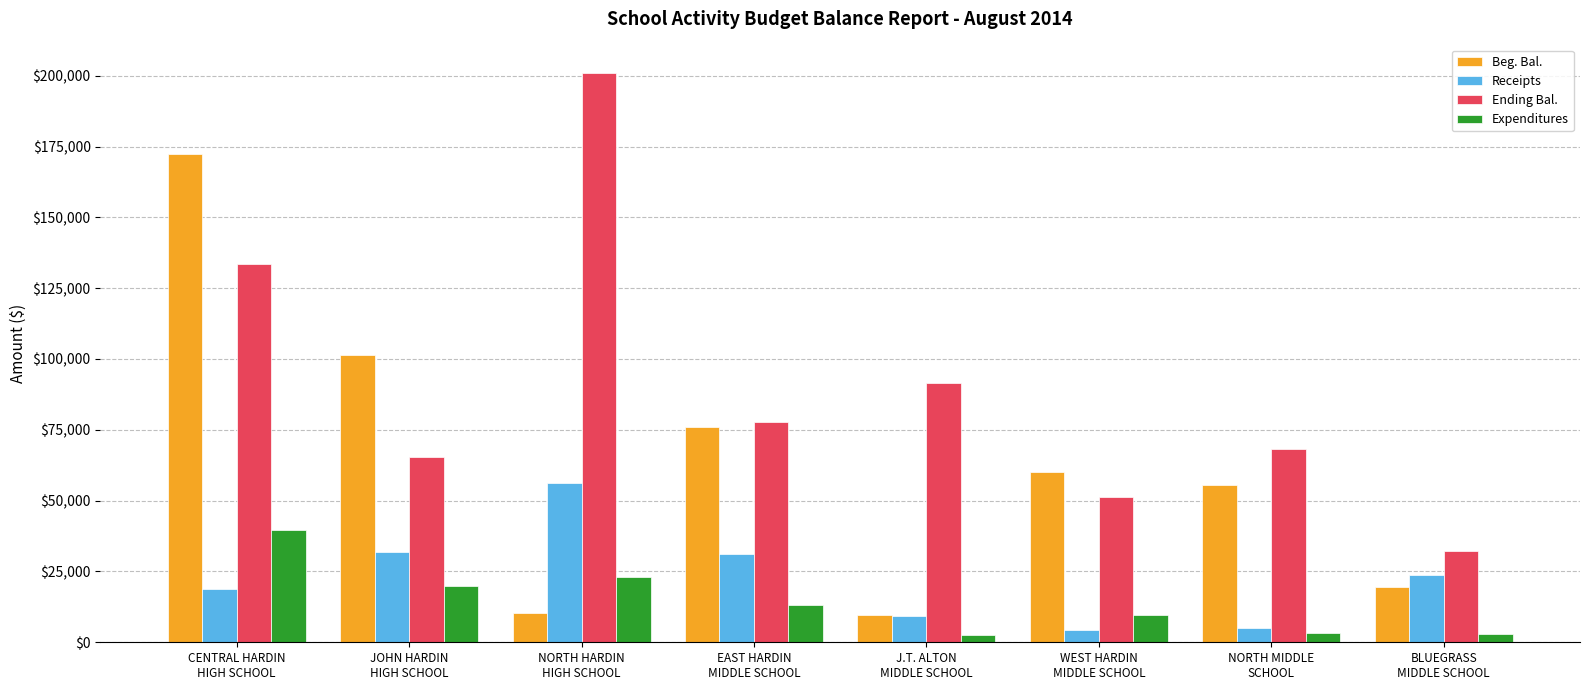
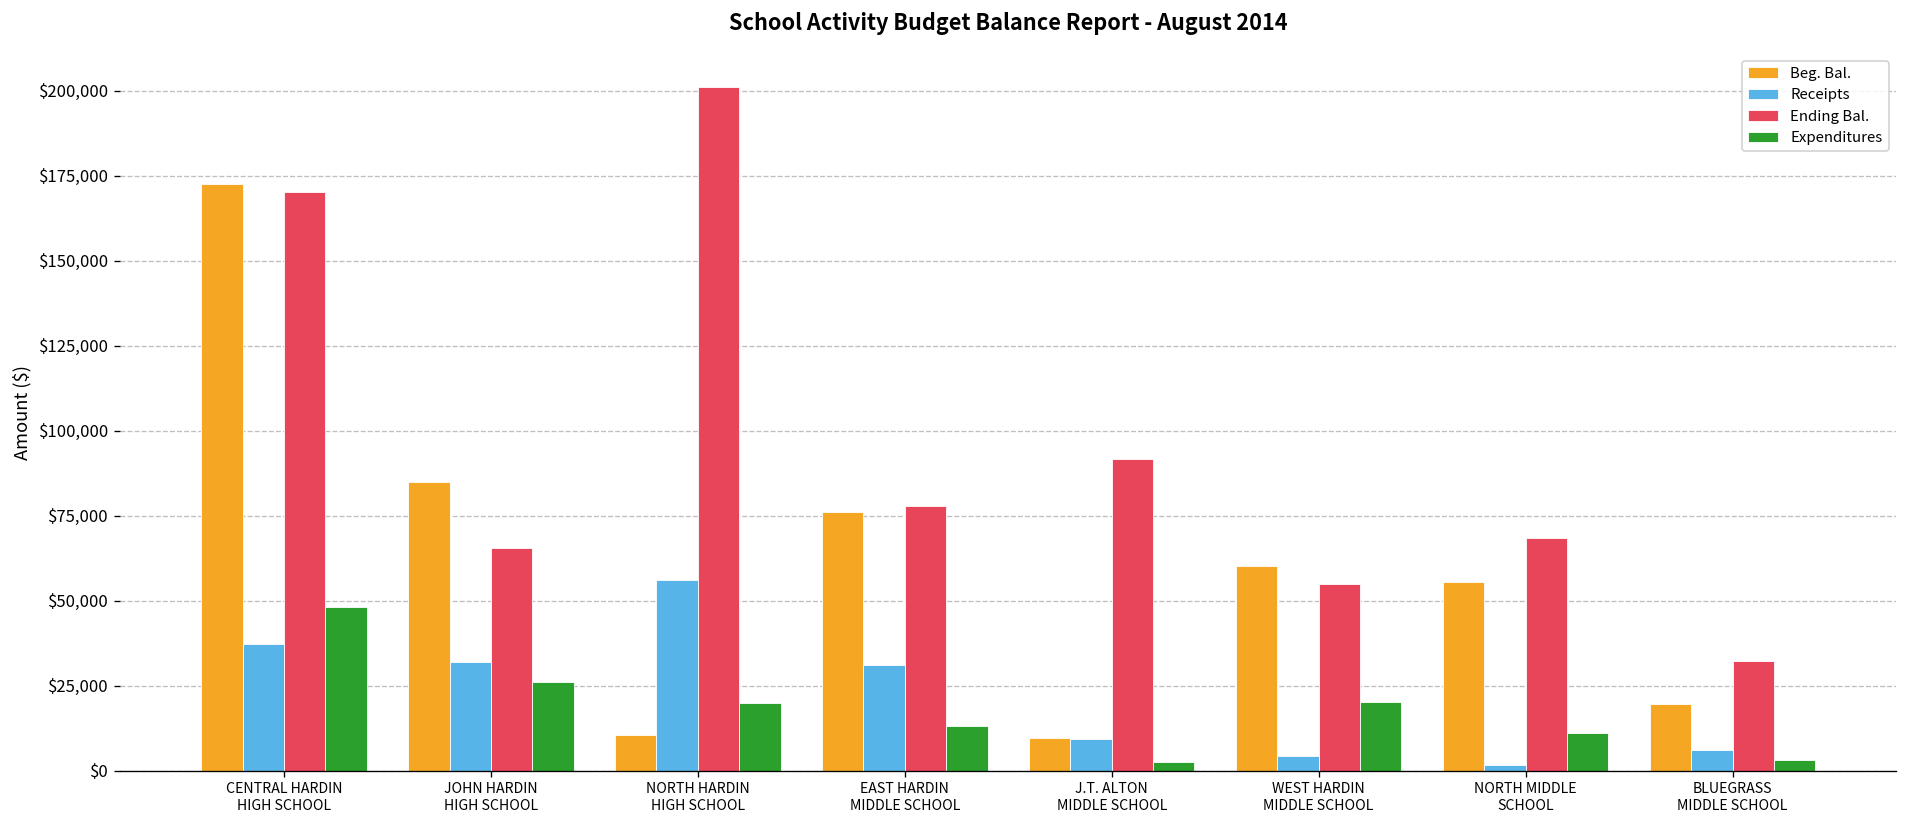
Receipts, CENTRAL HARDIN HIGH SCHOOL: $19,000 -> $37,000
Ending Bal., CENTRAL HARDIN HIGH SCHOOL: $133,000 -> $170,000
Expenditures, CENTRAL HARDIN HIGH SCHOOL: $40,000 -> $48,000
Beg. Bal., JOHN HARDIN HIGH SCHOOL: $102,000 -> $85,000
Expenditures, JOHN HARDIN HIGH SCHOOL: $20,000 -> $26,000
Expenditures, NORTH HARDIN HIGH SCHOOL: $23,000 -> $20,000
Ending Bal., WEST HARDIN MIDDLE SCHOOL: $51,000 -> $55,000
Expenditures, WEST HARDIN MIDDLE SCHOOL: $9,000 -> $20,000
Receipts, NORTH MIDDLE SCHOOL: $5,000 -> $2,000
Expenditures, NORTH MIDDLE SCHOOL: $3,000 -> $11,000
Receipts, BLUEGRASS MIDDLE SCHOOL: $24,000 -> $6,000
